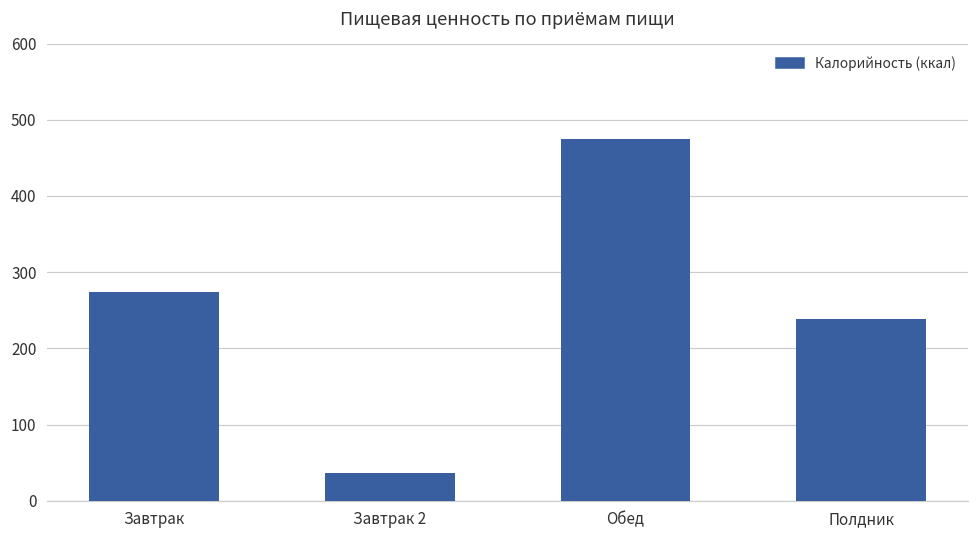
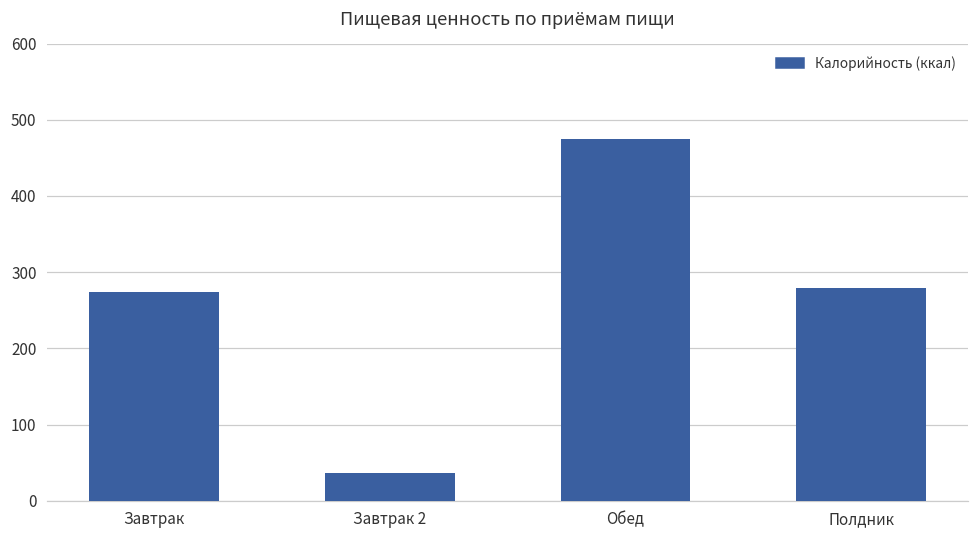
Полдник: 240 -> 280
